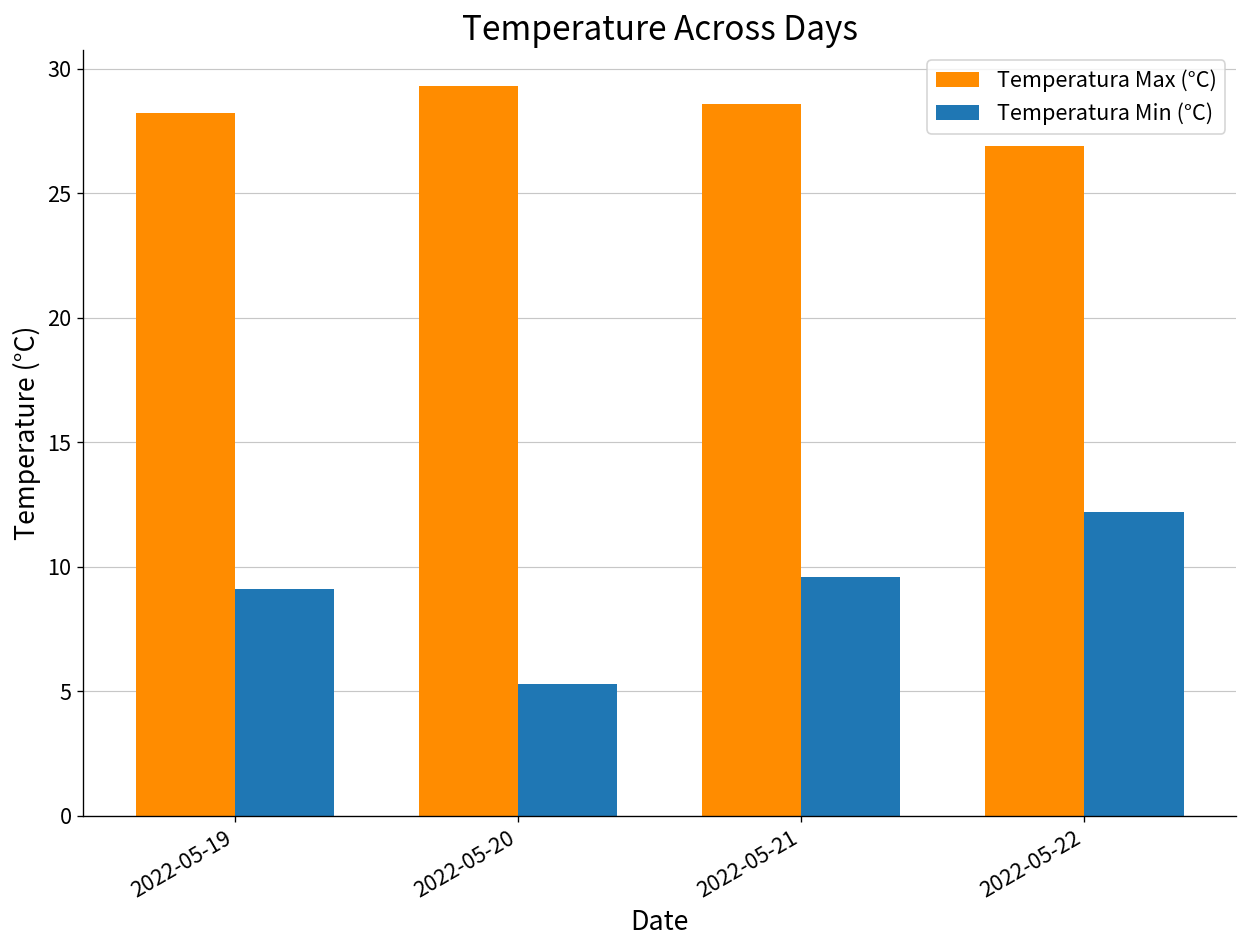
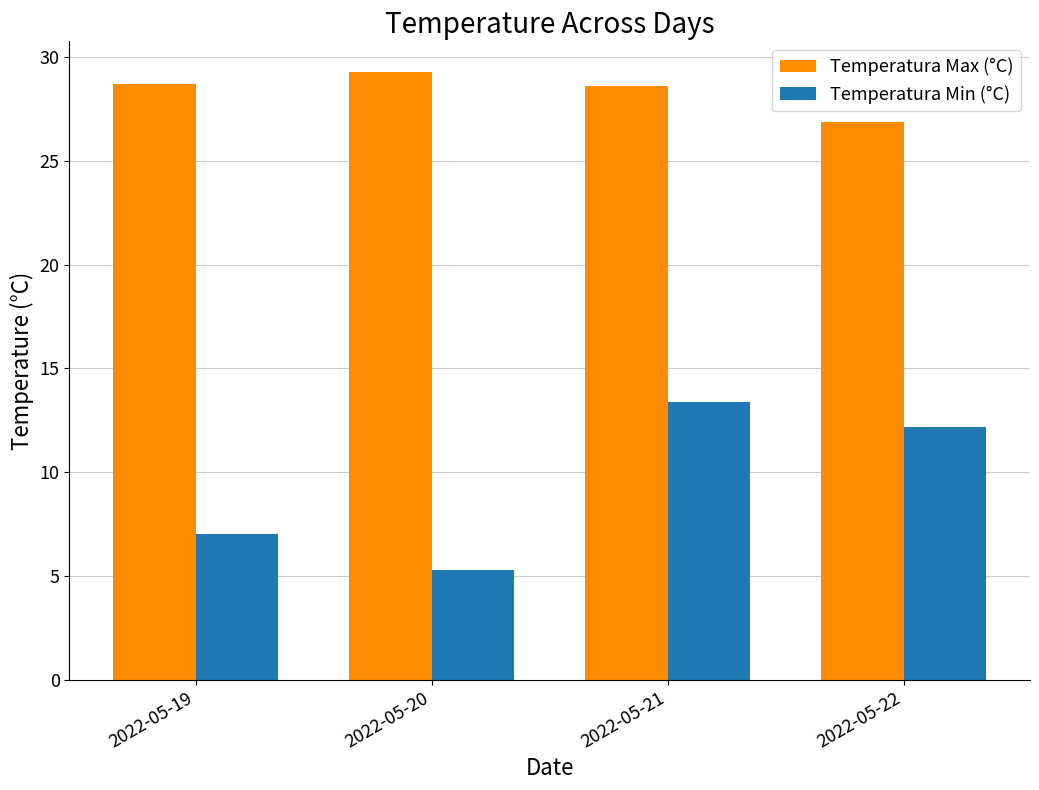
Temperatura Max (°C), 2022-05-19: 28.2 -> 28.7
Temperatura Min (°C), 2022-05-19: 9.1 -> 7.0
Temperatura Min (°C), 2022-05-21: 9.6 -> 13.4
